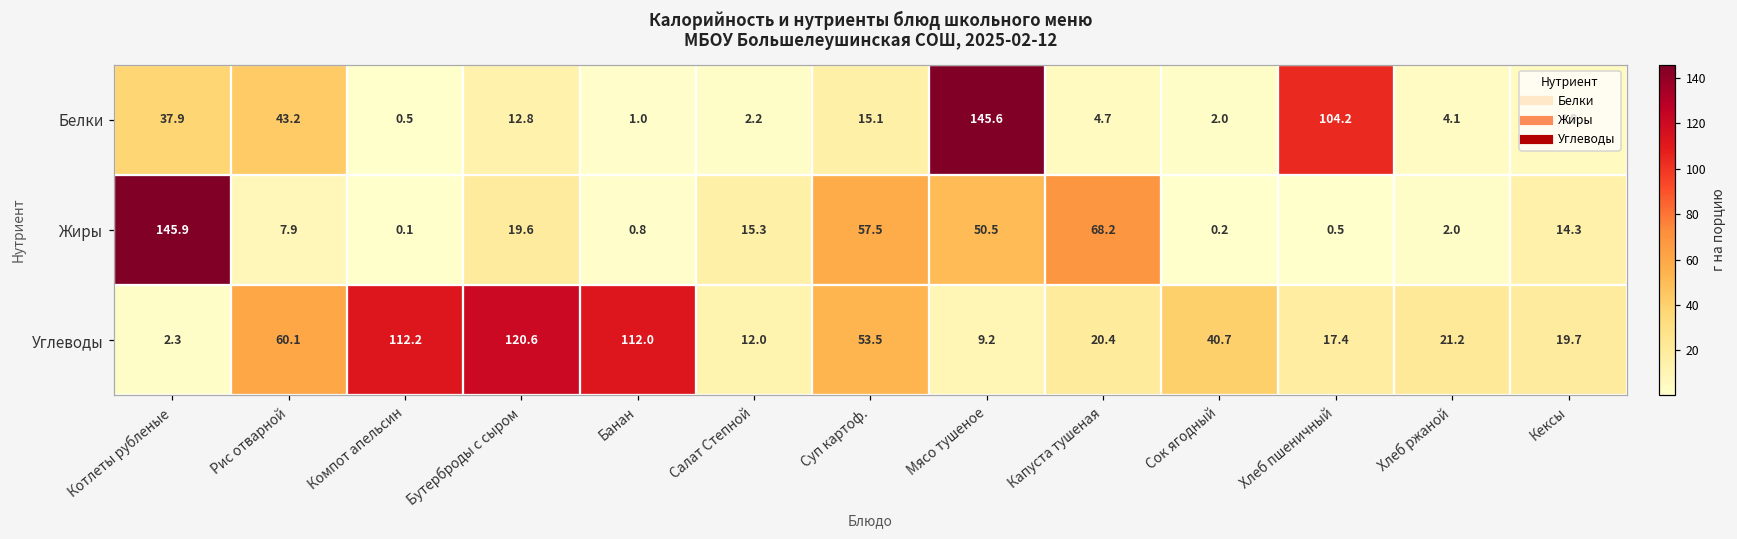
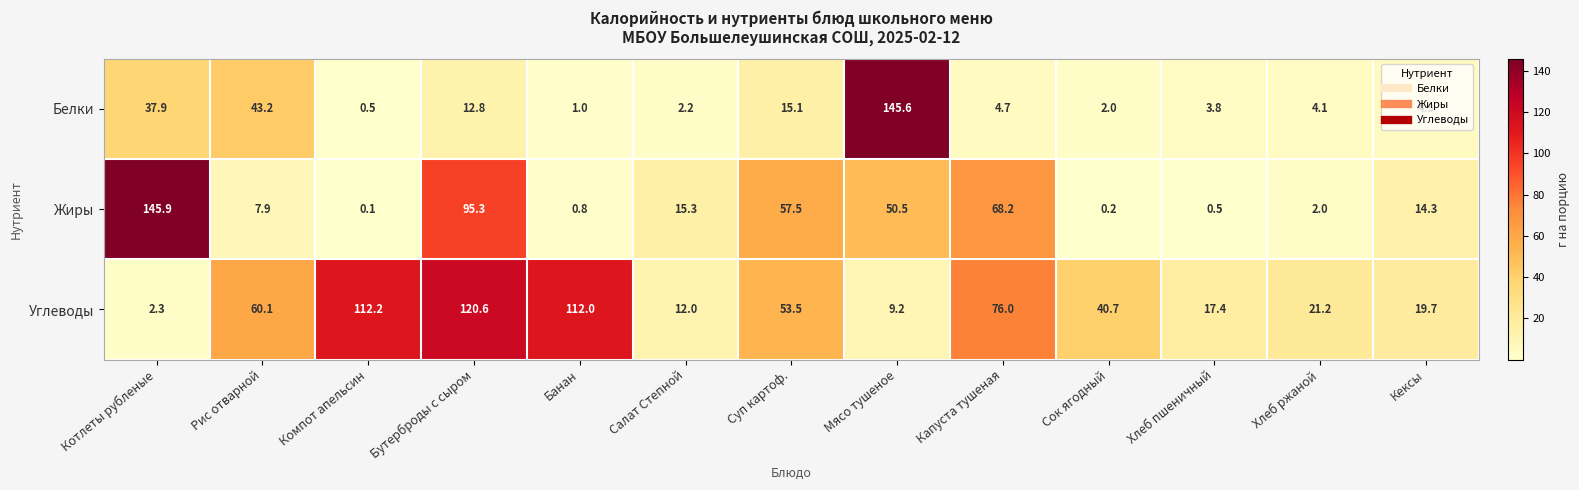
Белки, Хлеб пшеничный: 104.2 -> 3.8
Жиры, Бутерброды с сыром: 19.6 -> 95.3
Углеводы, Капуста тушеная: 20.4 -> 76.0
